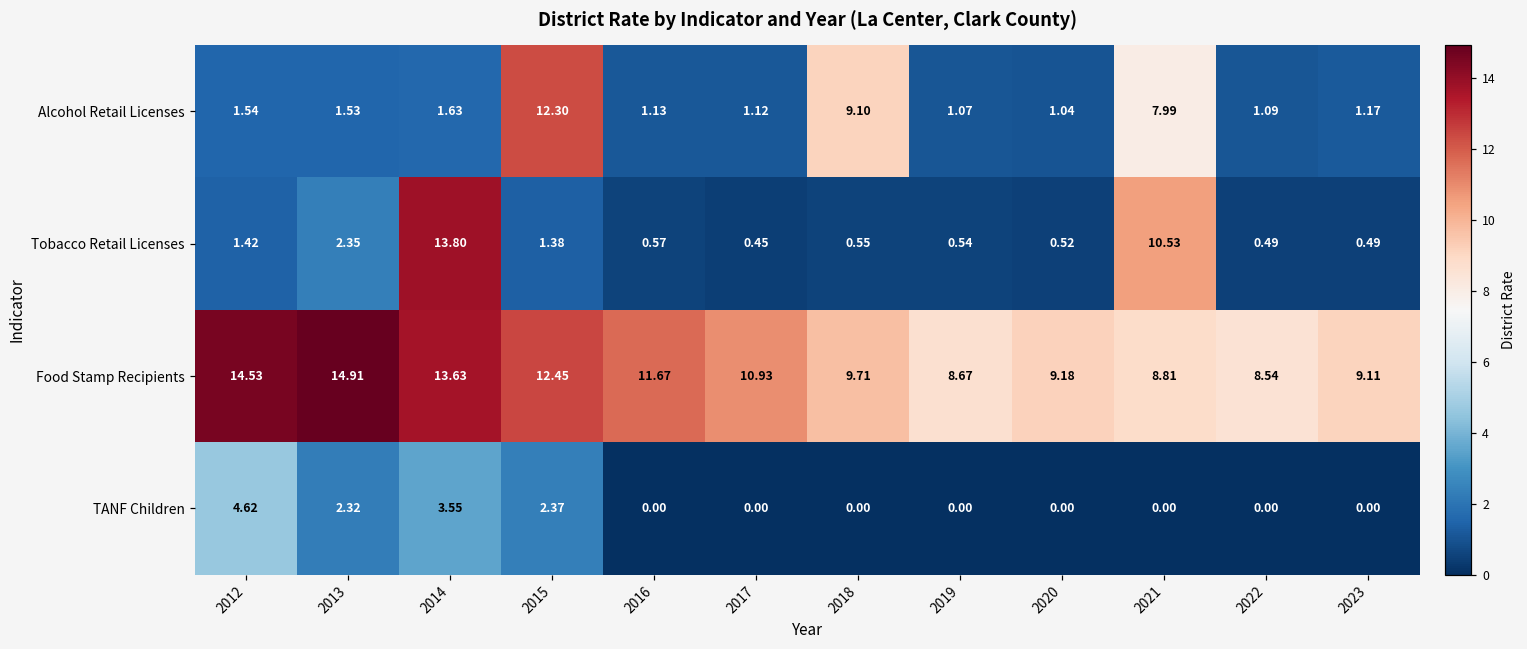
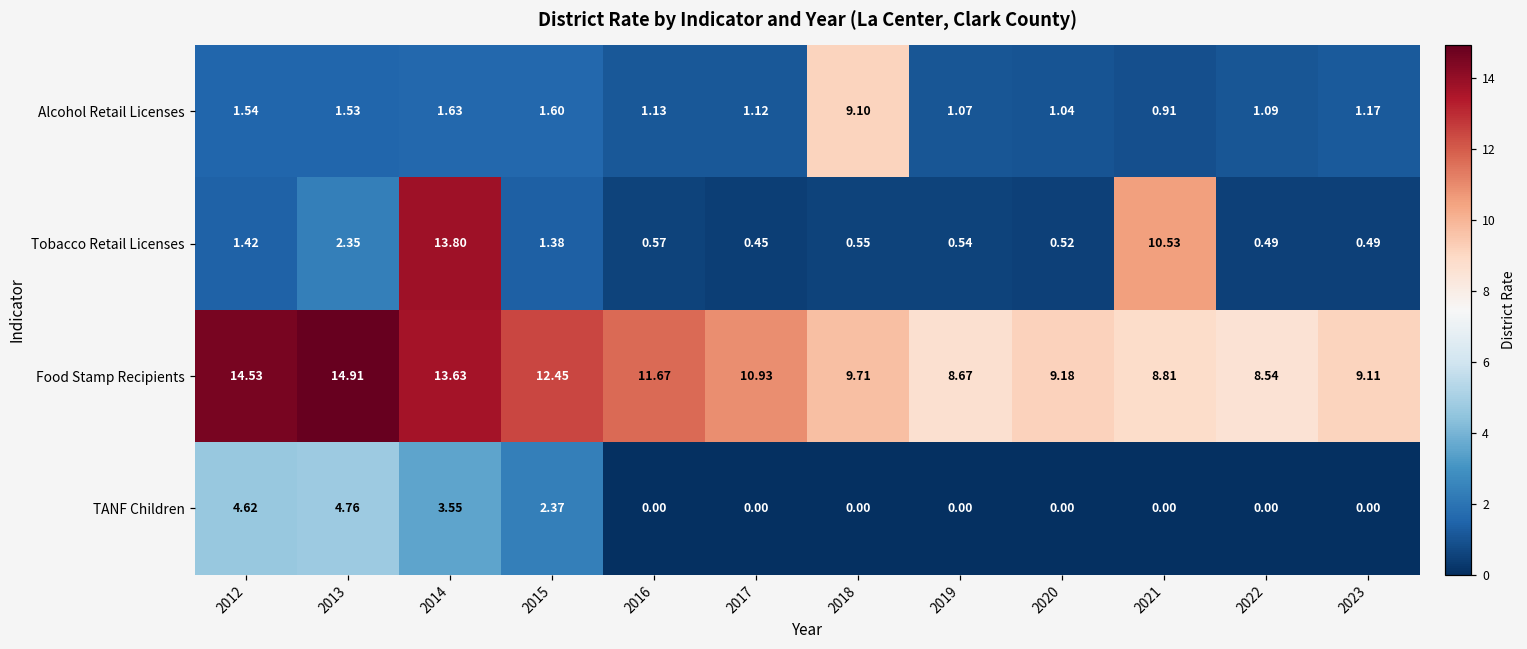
Alcohol Retail Licenses, 2015: 12.30 -> 1.60
Alcohol Retail Licenses, 2021: 7.99 -> 0.91
TANF Children, 2013: 2.32 -> 4.76
